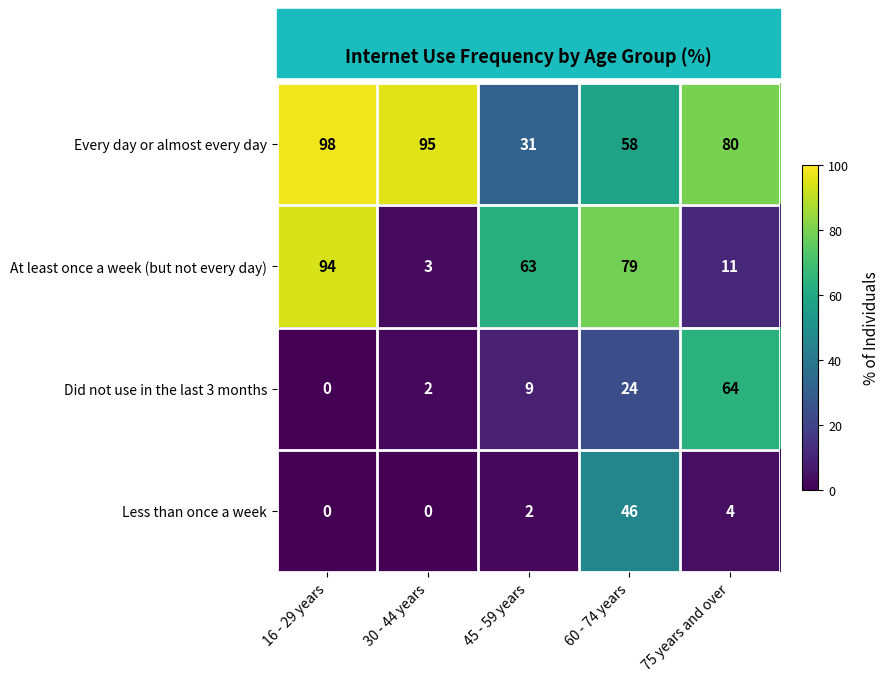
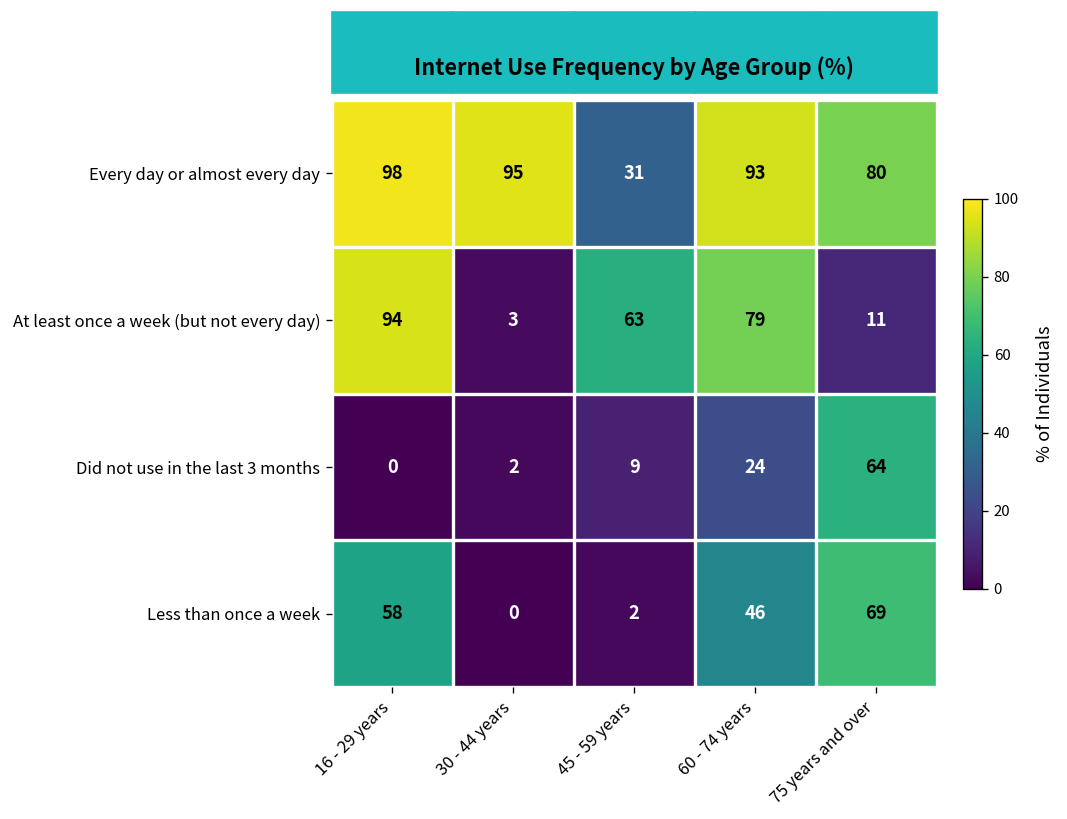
Every day or almost every day, 60 - 74 years: 58 -> 93
Less than once a week, 16 - 29 years: 0 -> 58
Less than once a week, 75 years and over: 4 -> 69
